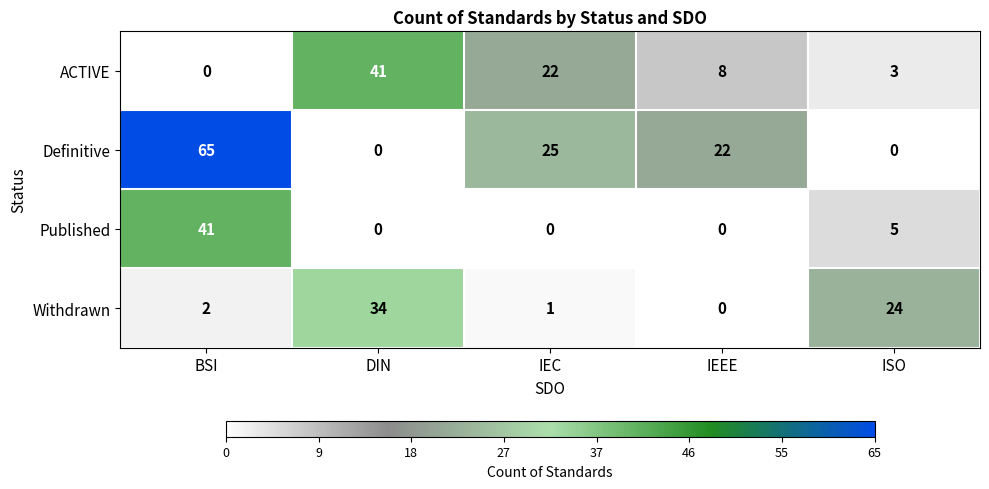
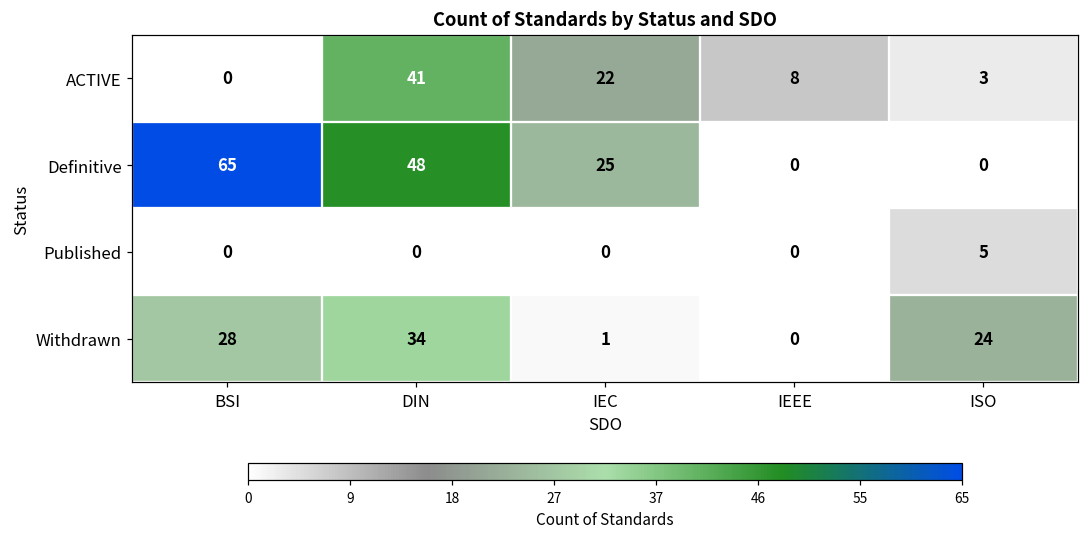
Definitive, DIN: 0 -> 48
Definitive, IEEE: 22 -> 0
Published, BSI: 41 -> 0
Withdrawn, BSI: 2 -> 28
